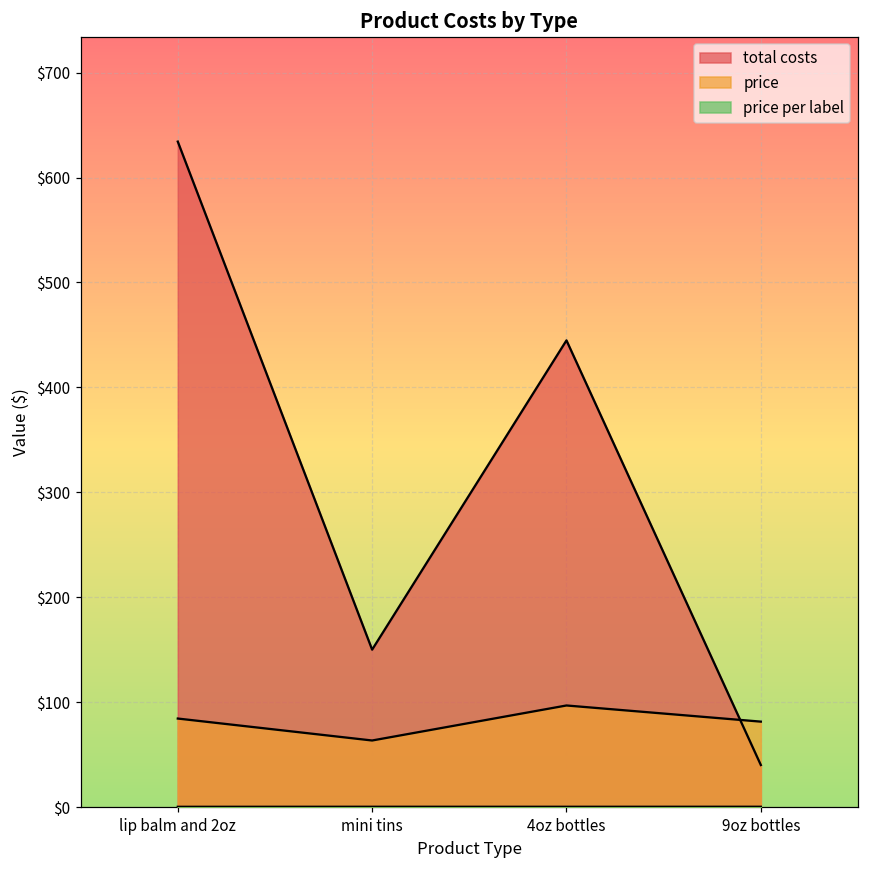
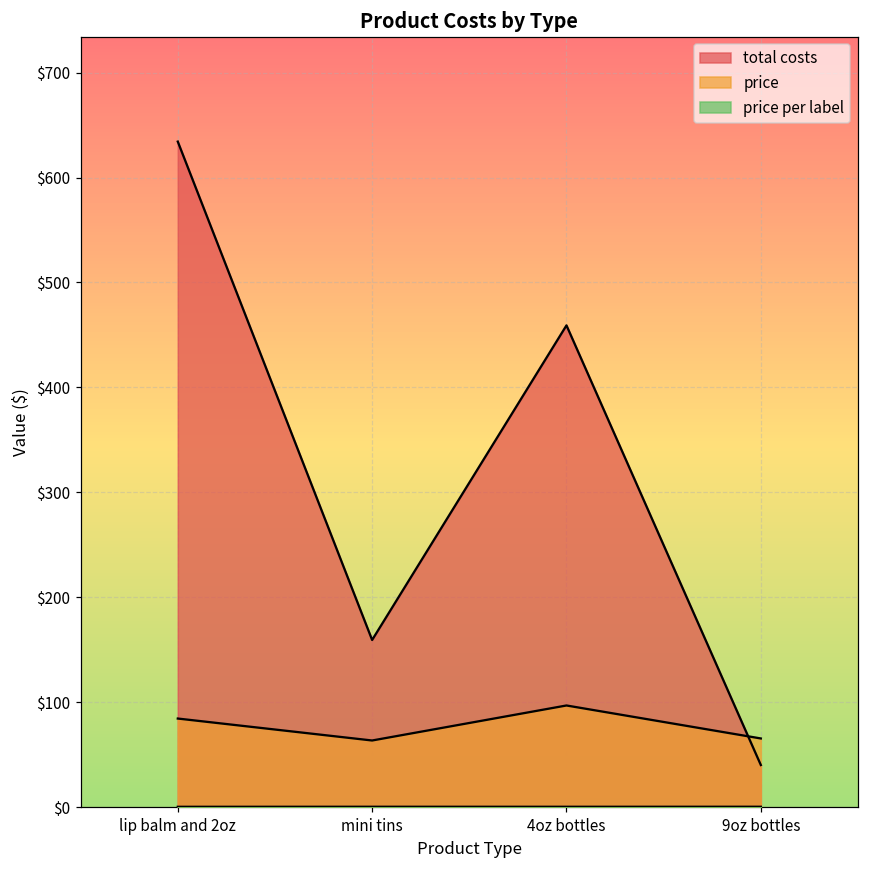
total costs, mini tins: $150 -> $160
total costs, 4oz bottles: $440 -> $460
price, 9oz bottles: $80 -> $70
